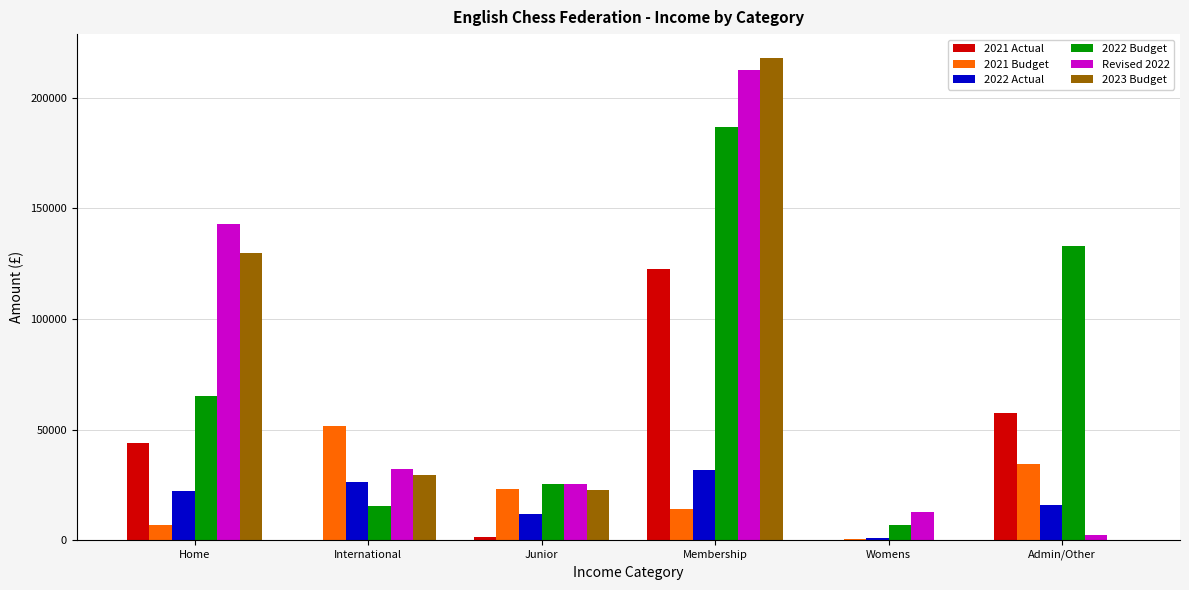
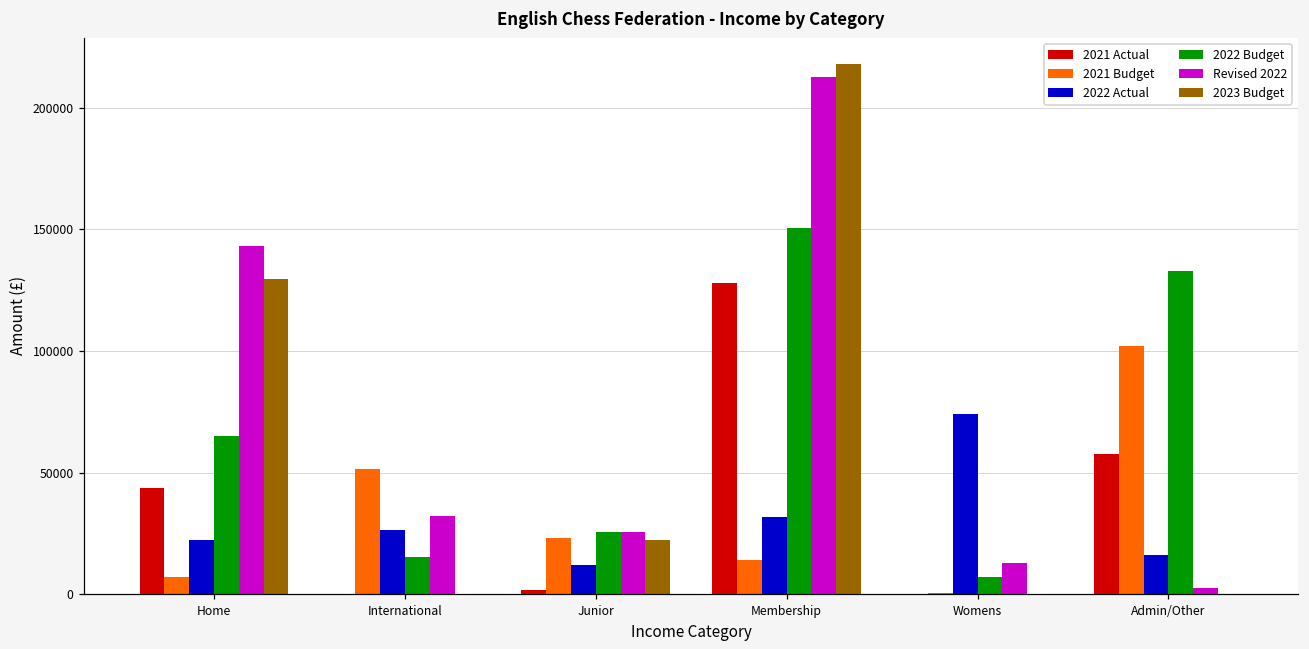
2023 Budget, International: 30000 -> 0
2021 Actual, Membership: 122000 -> 128000
2022 Budget, Membership: 187000 -> 151000
2022 Actual, Womens: 1000 -> 74000
2021 Budget, Admin/Other: 35000 -> 102000
